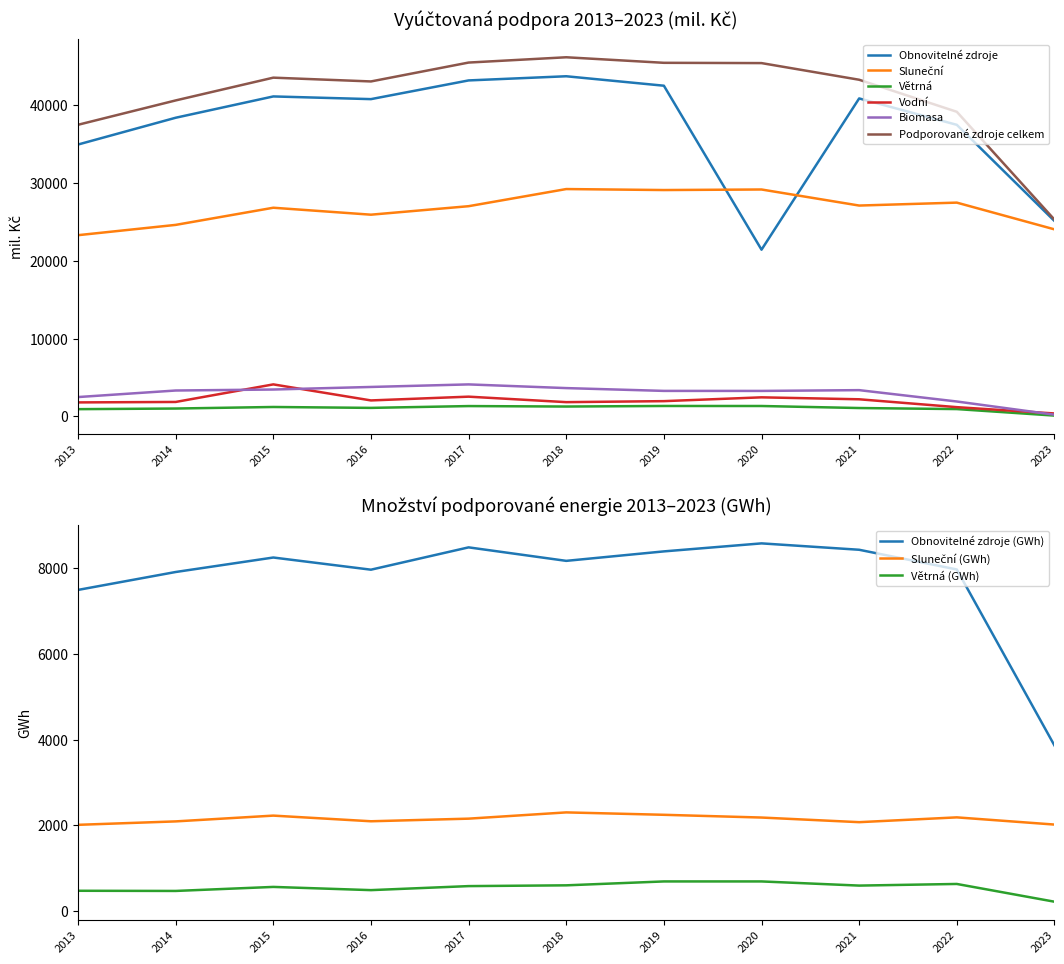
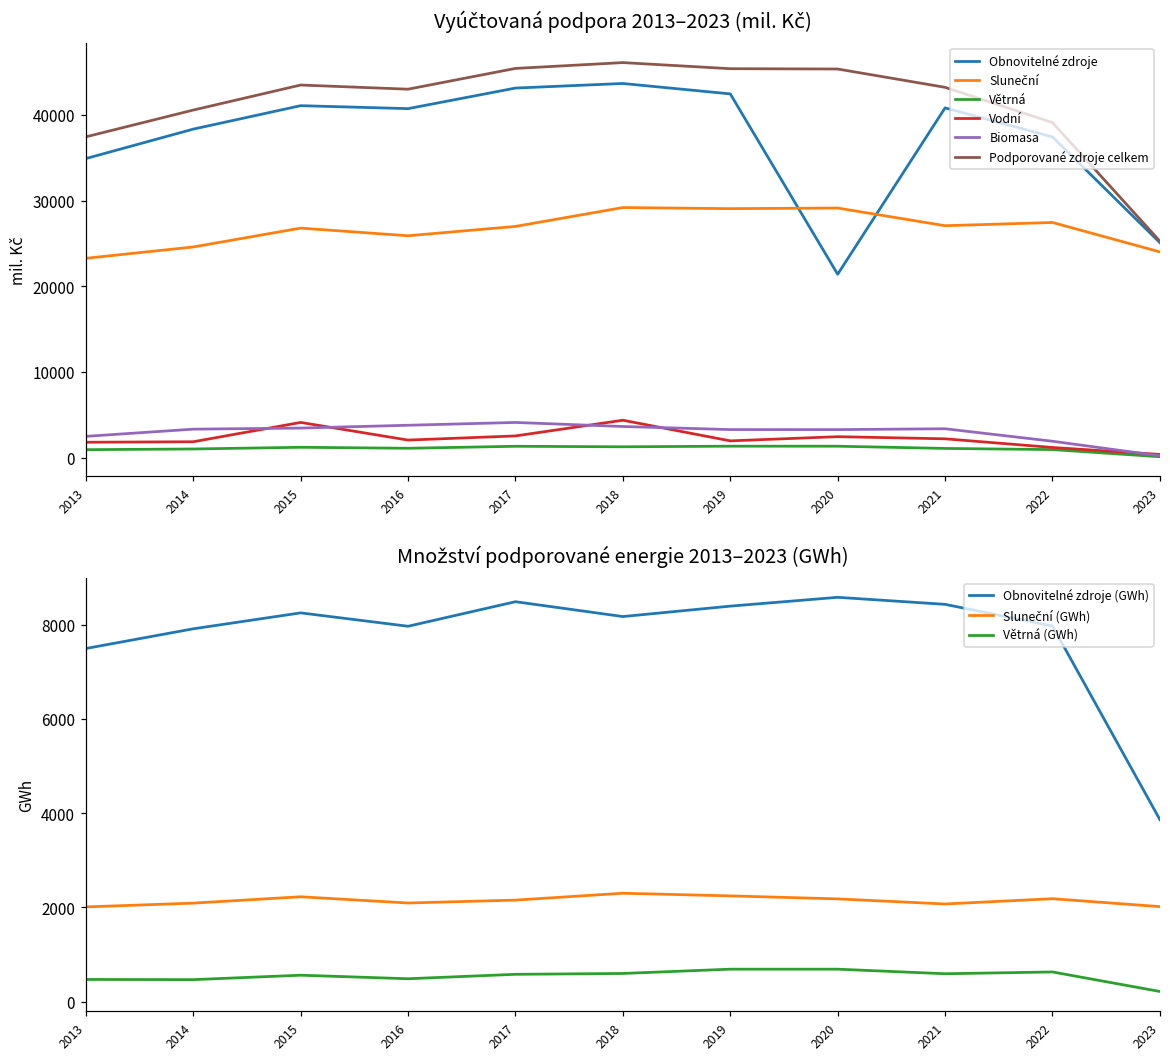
Vyúčtovaná podpora 2013–2023 (mil. Kč), Vodní, 2018: 2000 -> 4000
